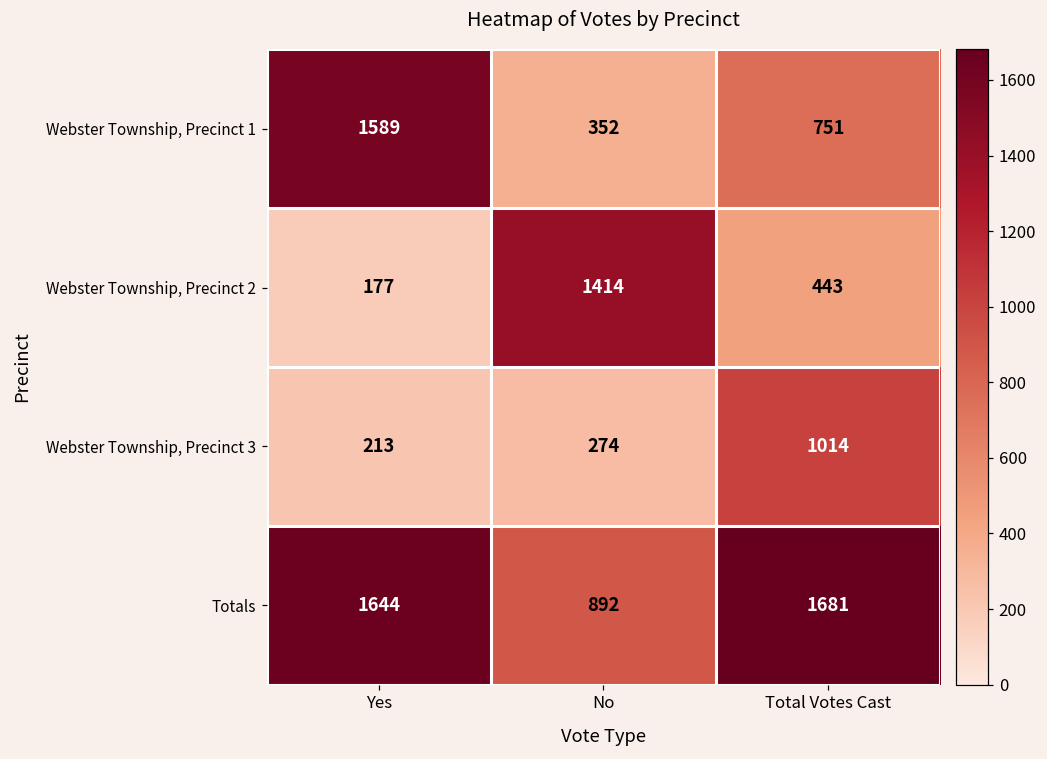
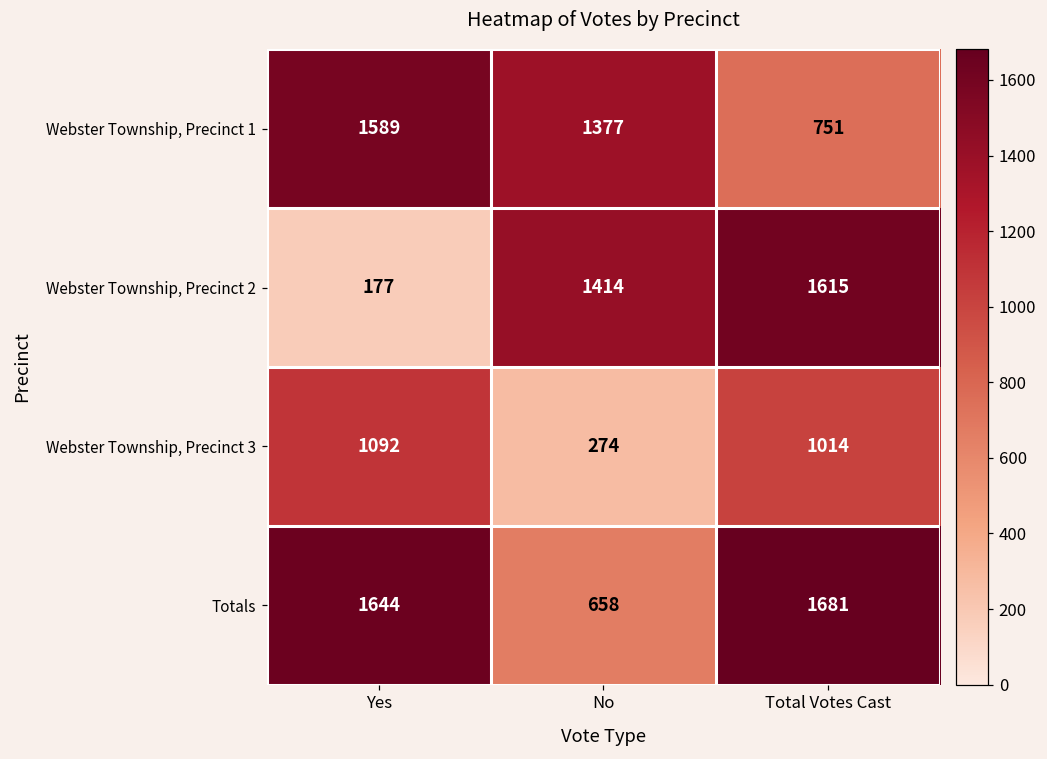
Webster Township, Precinct 1, No: 352 -> 1377
Webster Township, Precinct 2, Total Votes Cast: 443 -> 1615
Webster Township, Precinct 3, Yes: 213 -> 1092
Totals, No: 892 -> 658
